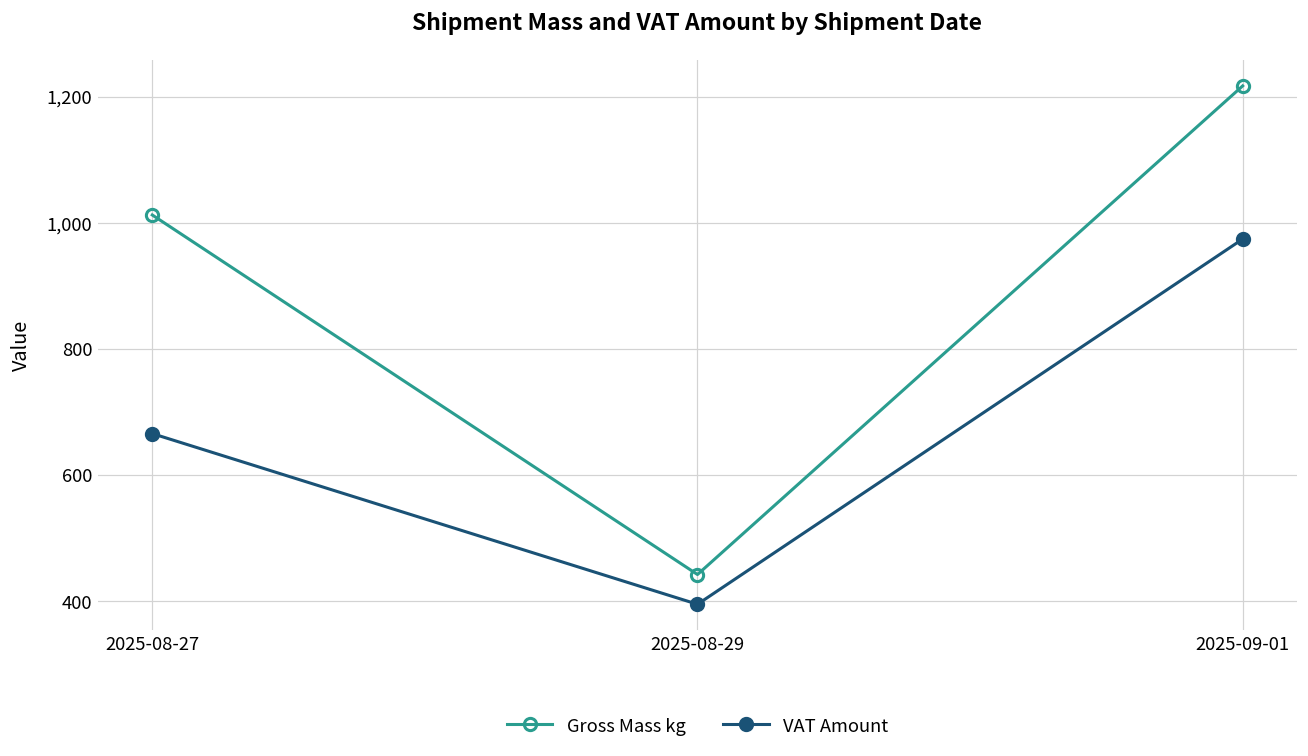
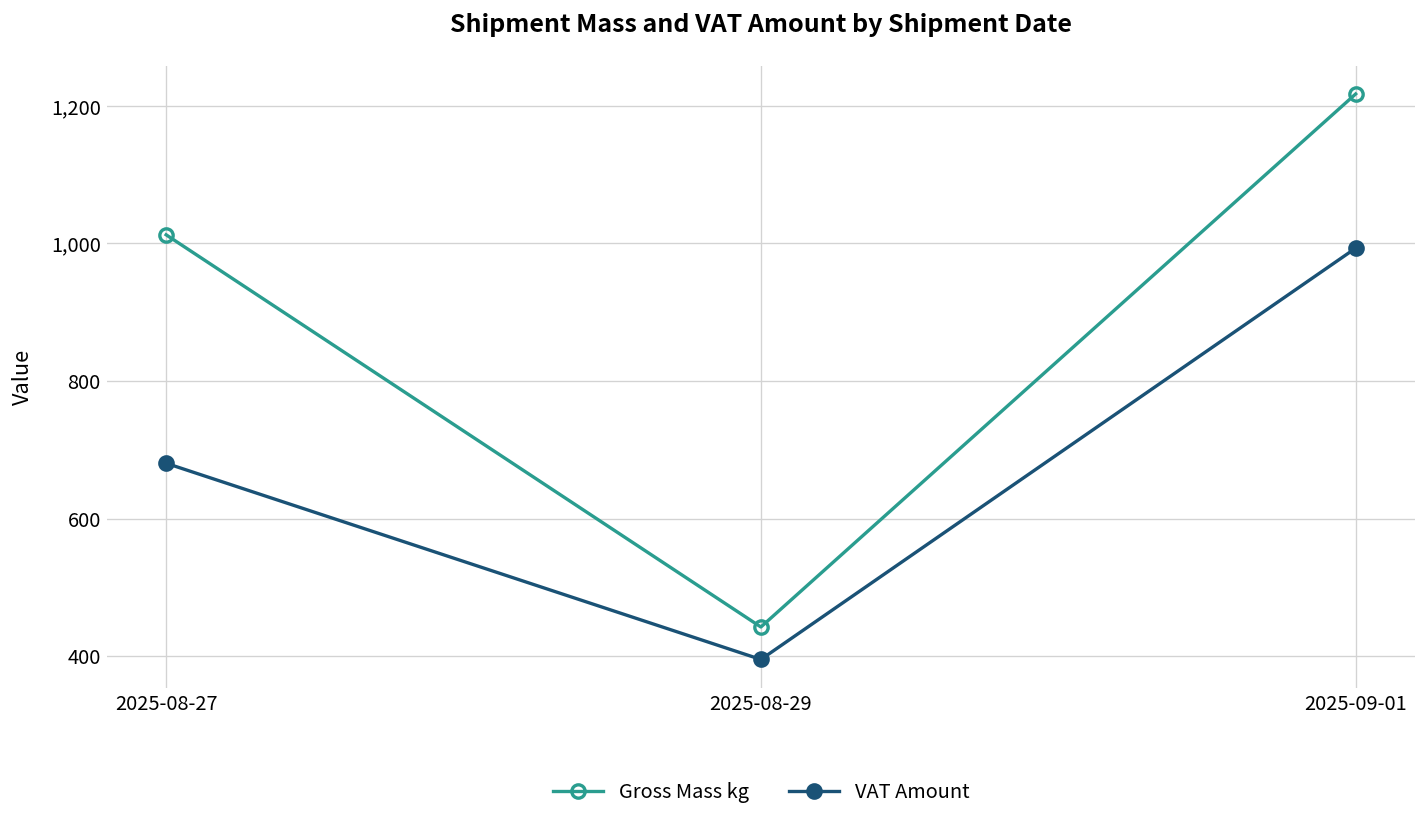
VAT Amount, 2025-08-27: 670 -> 680
VAT Amount, 2025-09-01: 970 -> 990
